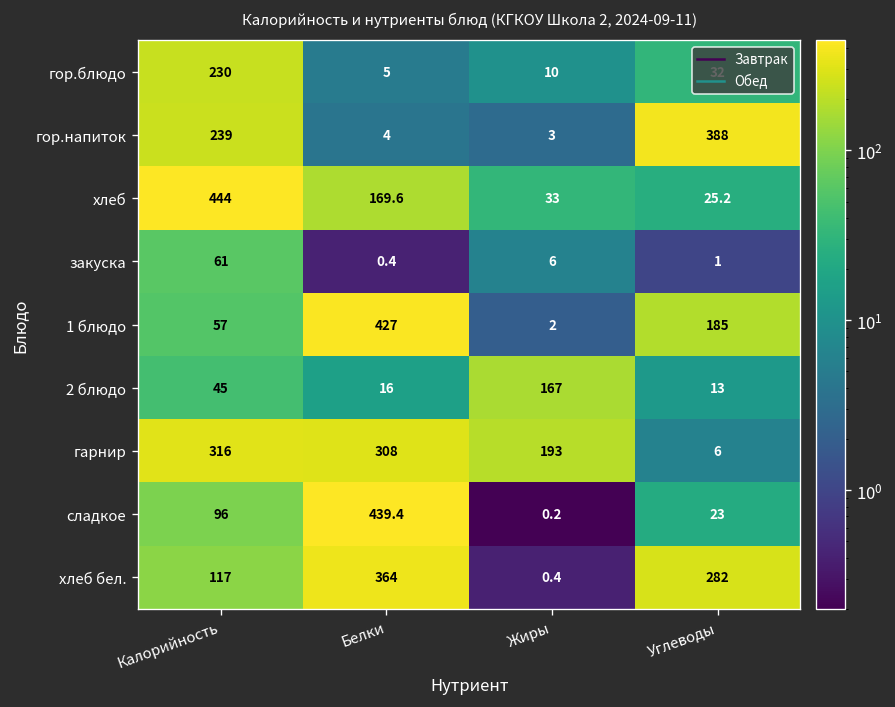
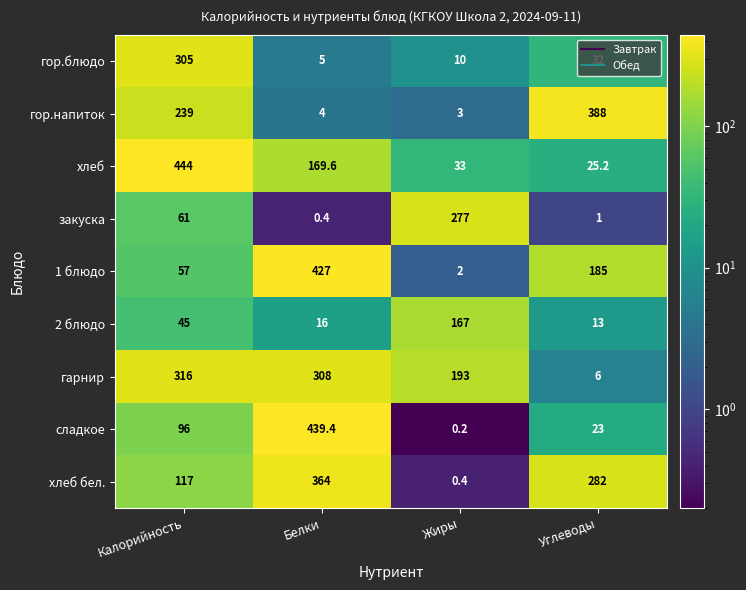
гор.блюдо, Калорийность: 230 -> 305
закуска, Жиры: 6 -> 277
